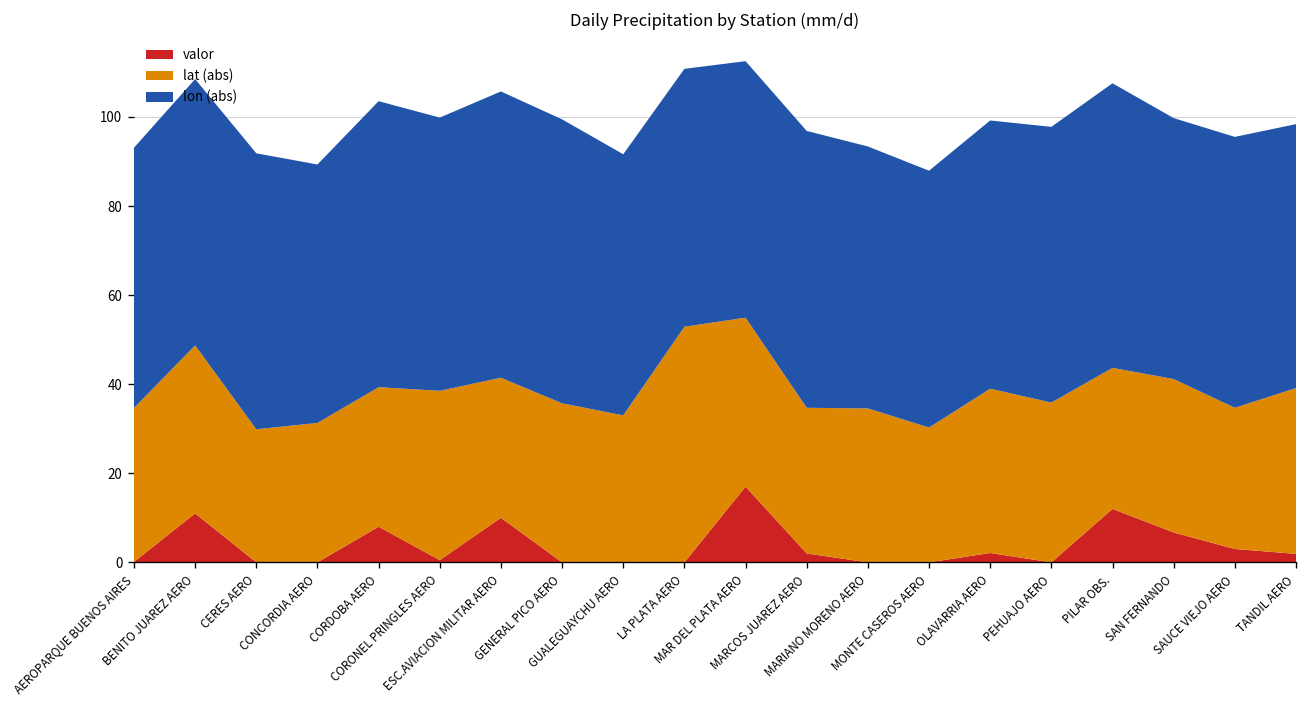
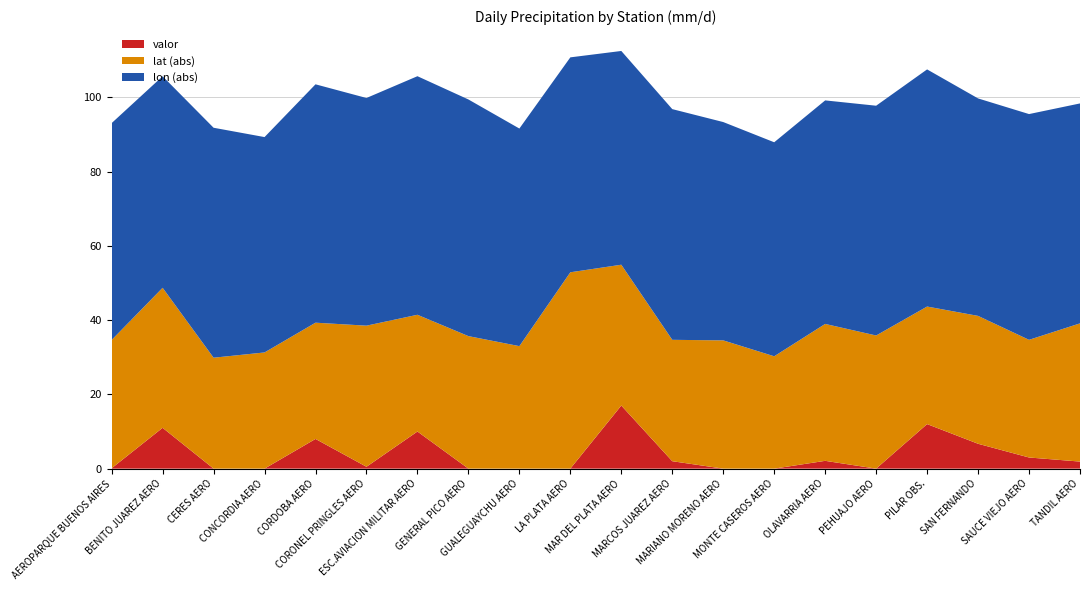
lon (abs), BENITO JUAREZ AERO: 60 -> 57
